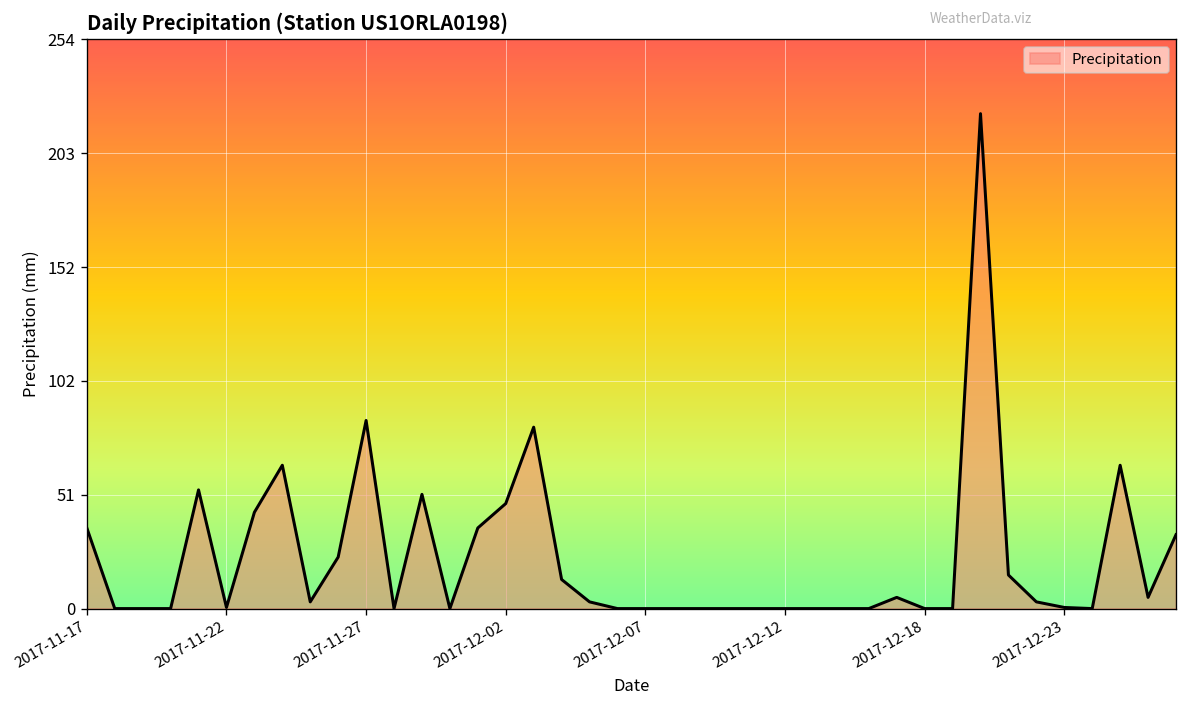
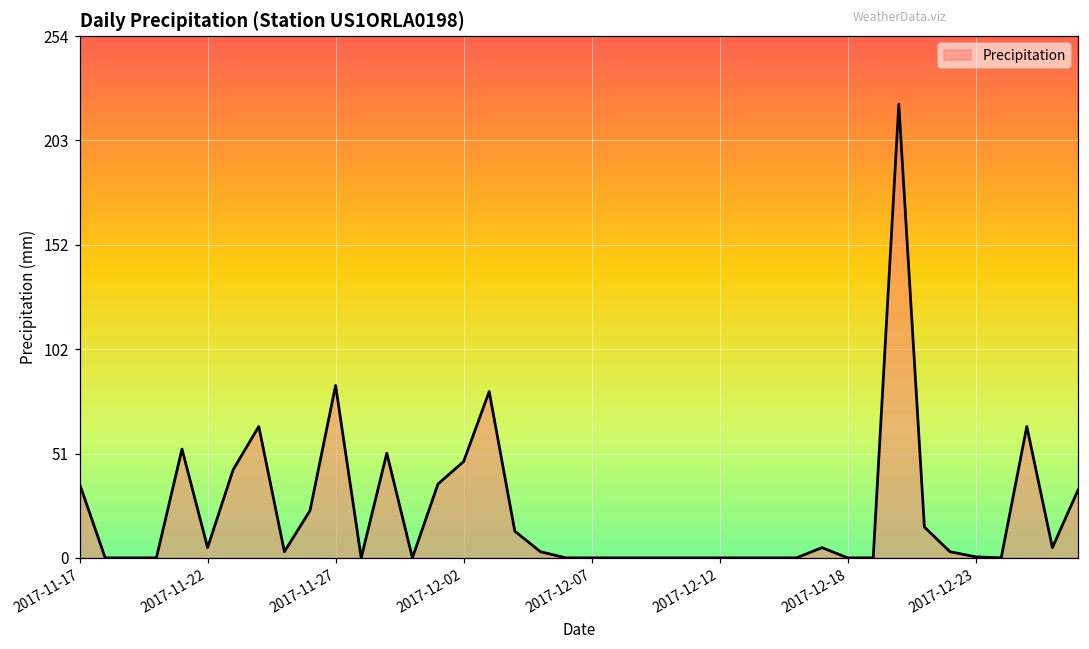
2017-11-22: 1 -> 5
